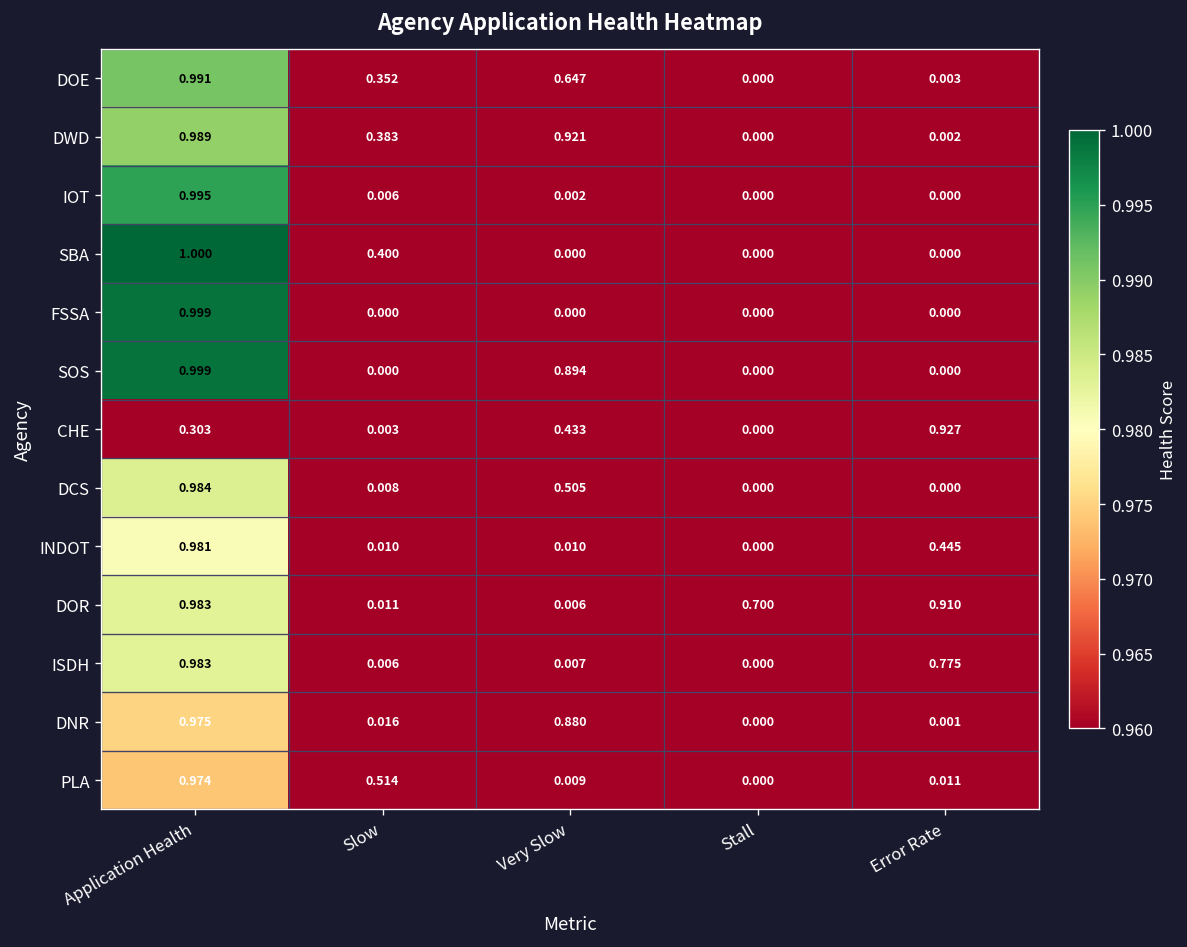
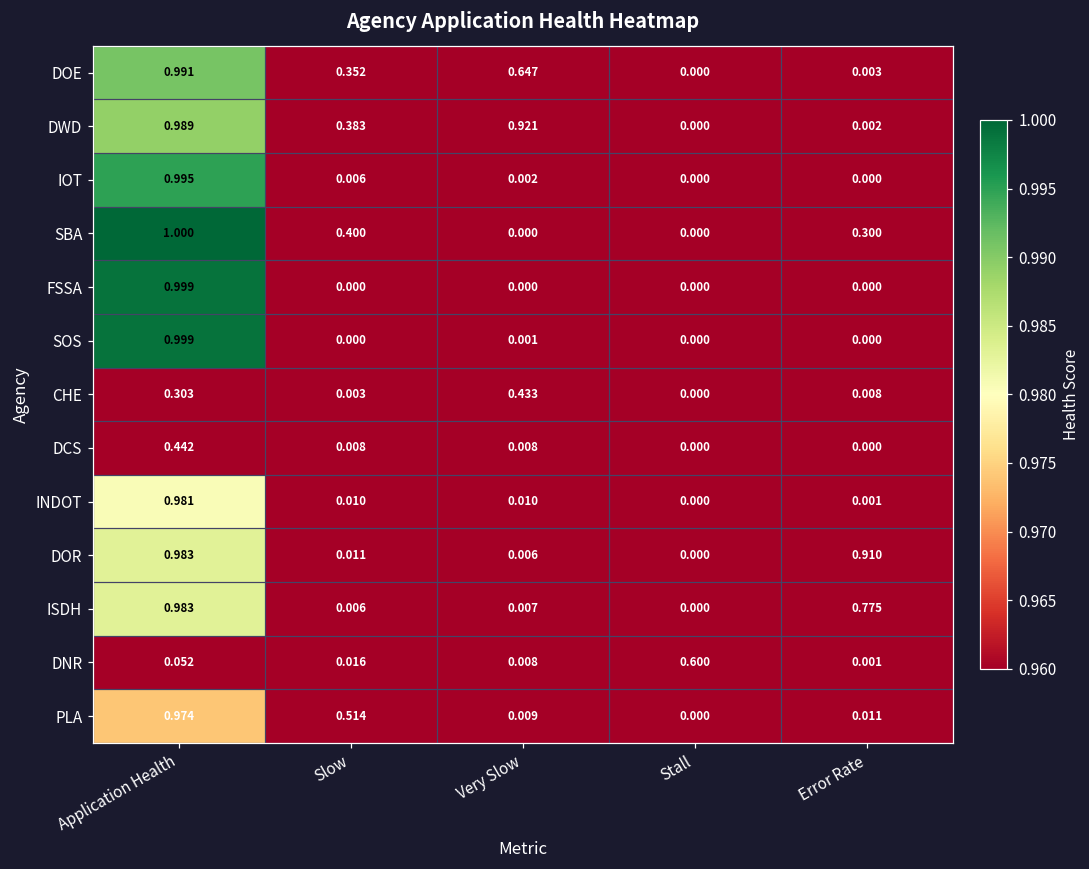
SBA, Error Rate: 0.000 -> 0.300
SOS, Very Slow: 0.894 -> 0.001
CHE, Error Rate: 0.927 -> 0.008
DCS, Application Health: 0.984 -> 0.442
DCS, Very Slow: 0.505 -> 0.008
INDOT, Error Rate: 0.445 -> 0.001
DOR, Stall: 0.700 -> 0.000
DNR, Application Health: 0.975 -> 0.052
DNR, Very Slow: 0.880 -> 0.008
DNR, Stall: 0.000 -> 0.600
